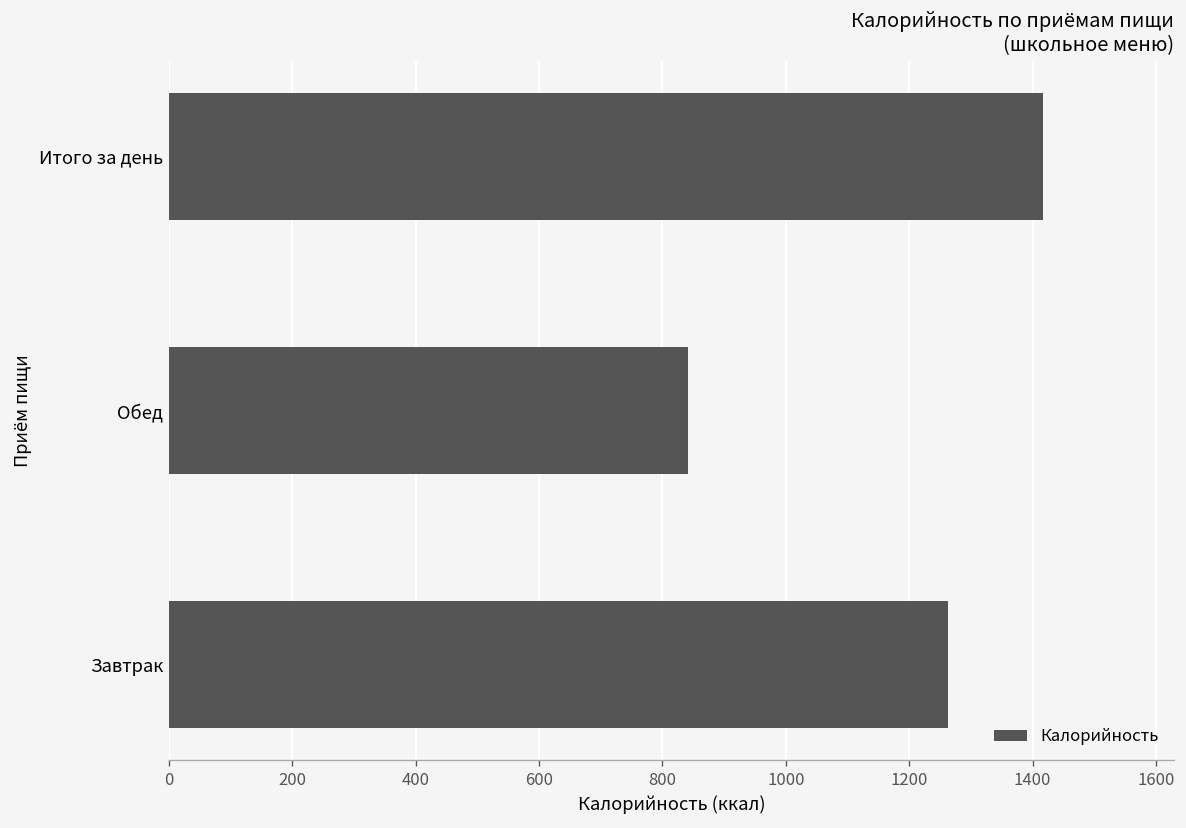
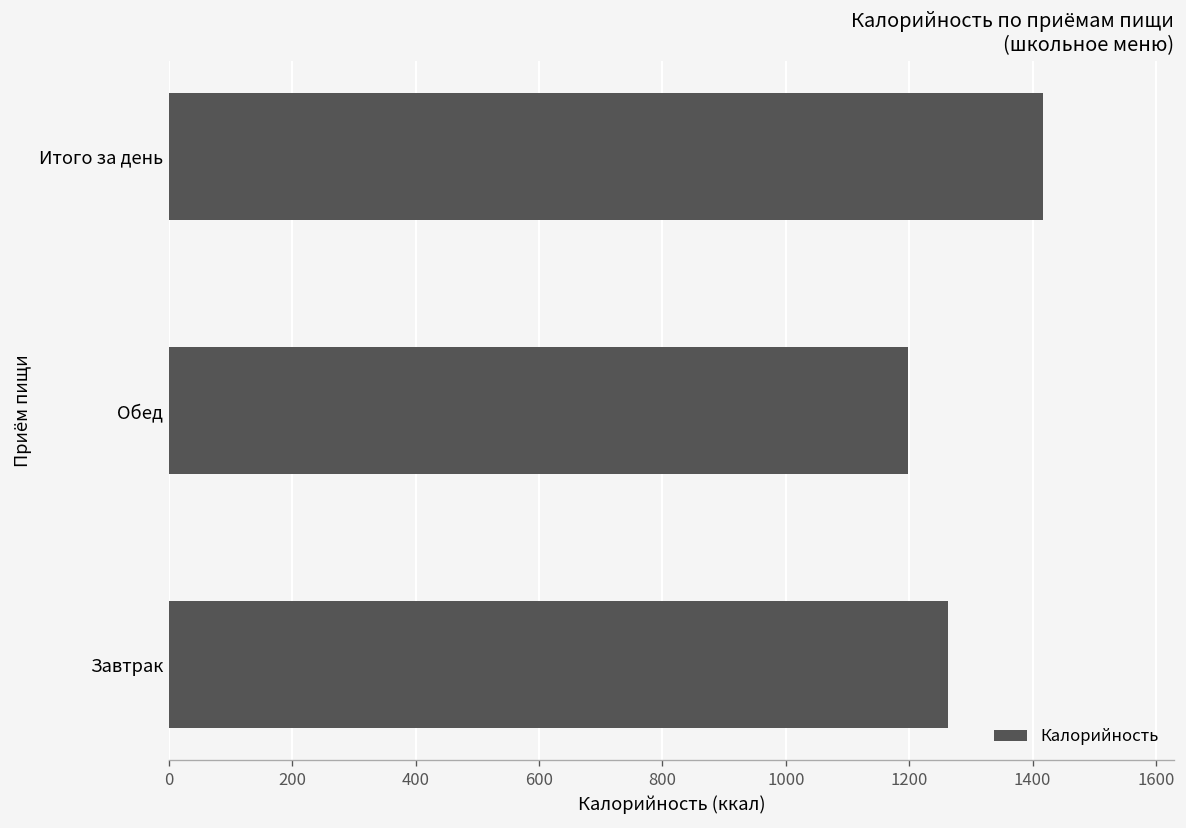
Обед: 840 -> 1200
